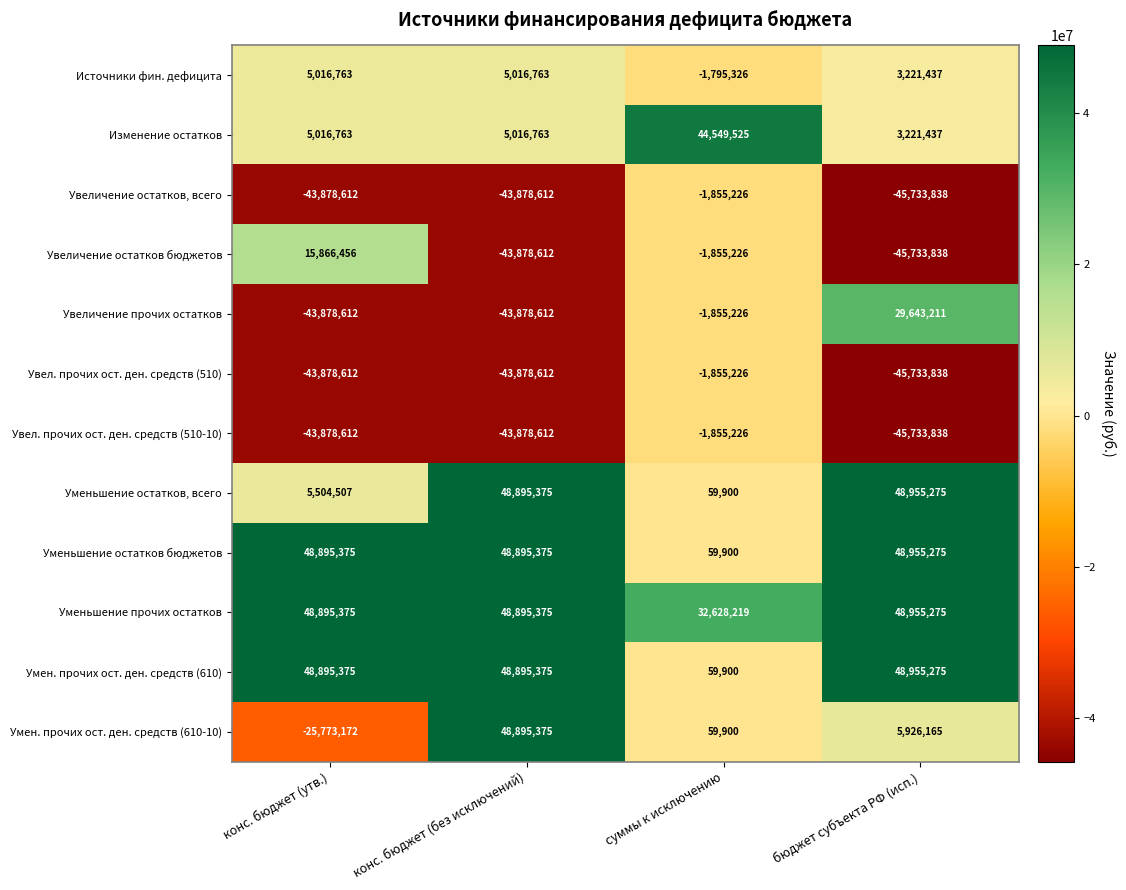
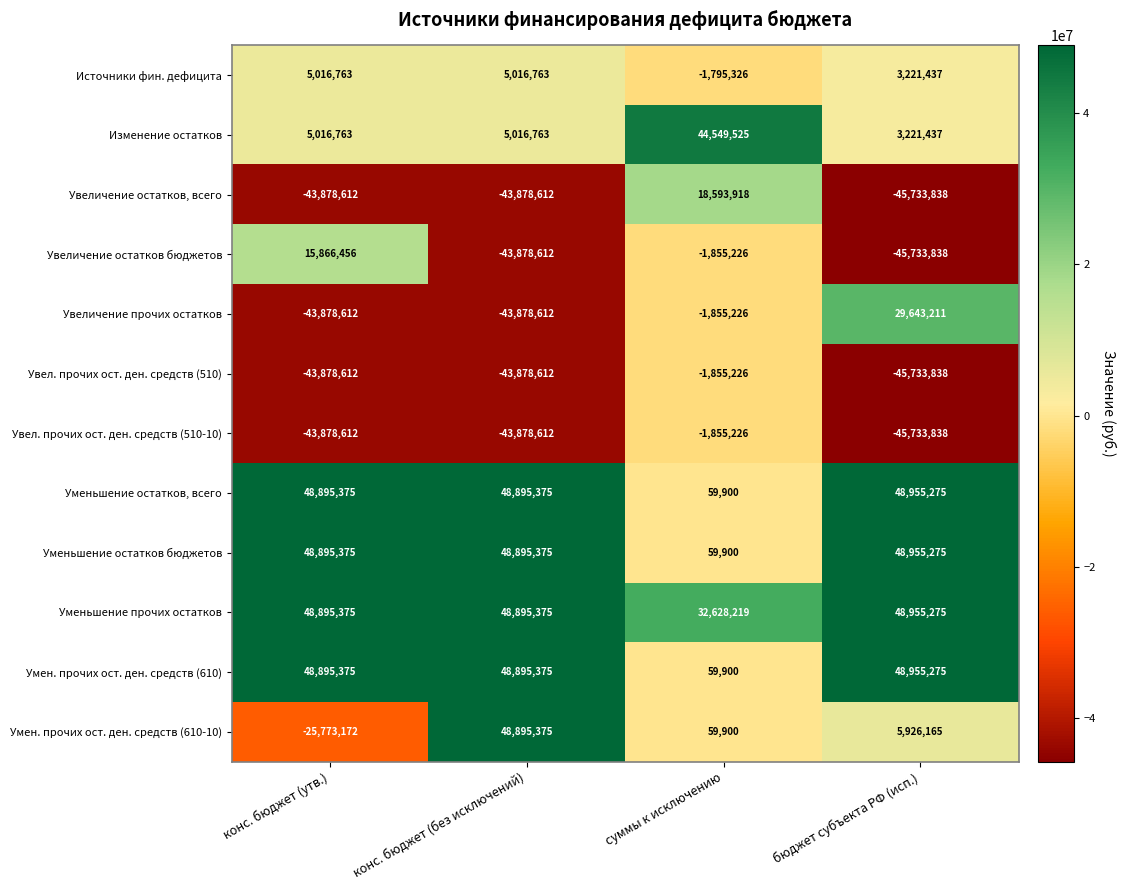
Увеличение остатков, всего, суммы к исключению: -1,855,226 -> 18,593,918
Уменьшение остатков, всего, конс. бюджет (утв.): 5,504,507 -> 48,895,375
